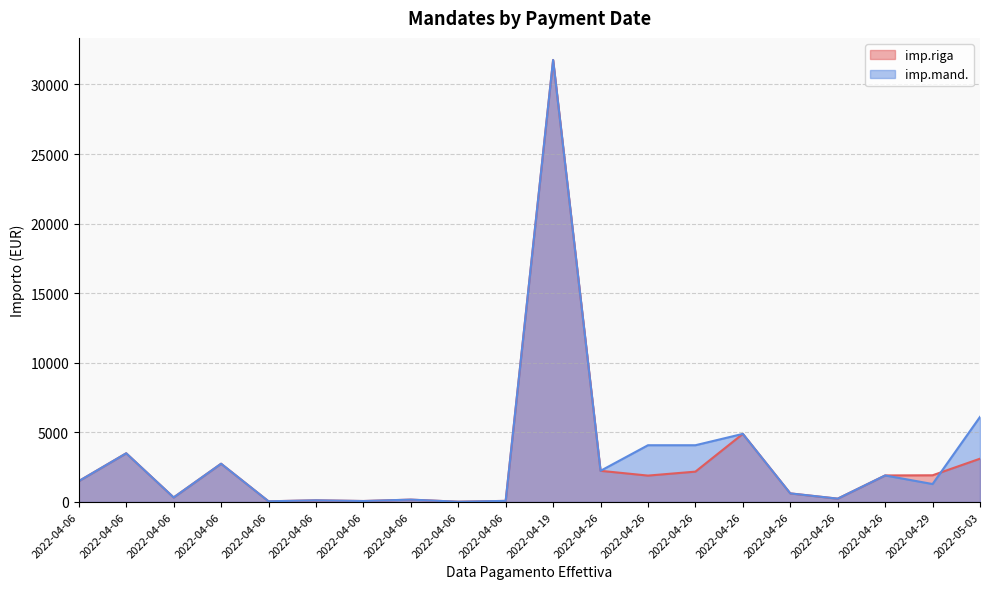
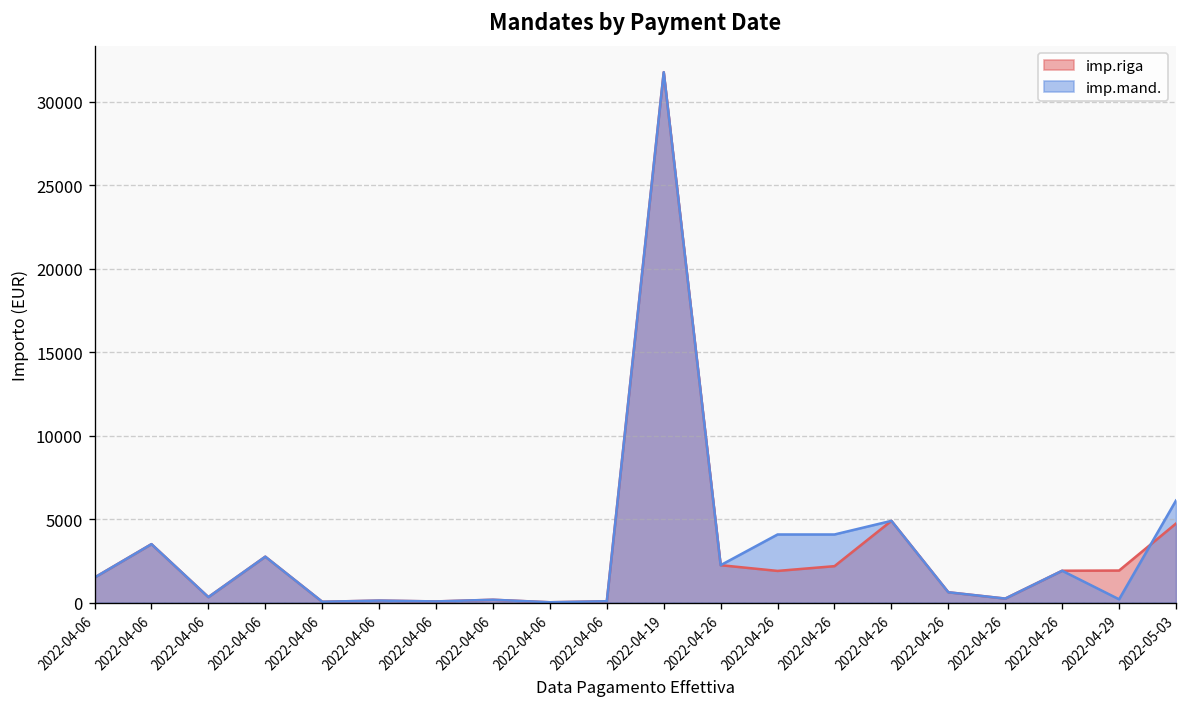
imp.mand., 2022-04-29: 1300 -> 200
imp.riga, 2022-05-03: 3100 -> 4700
